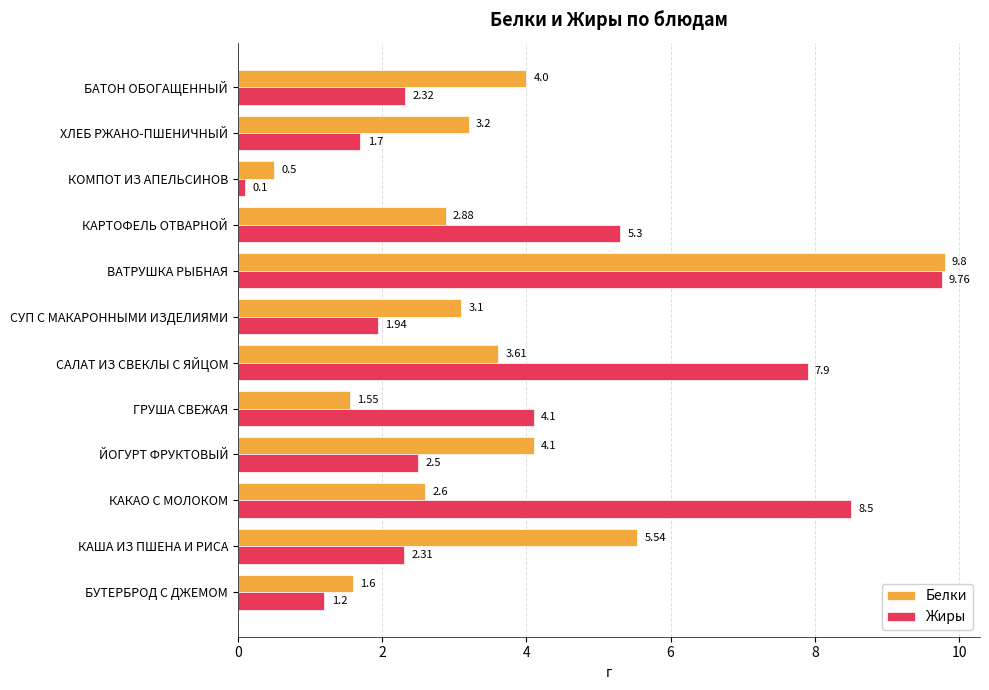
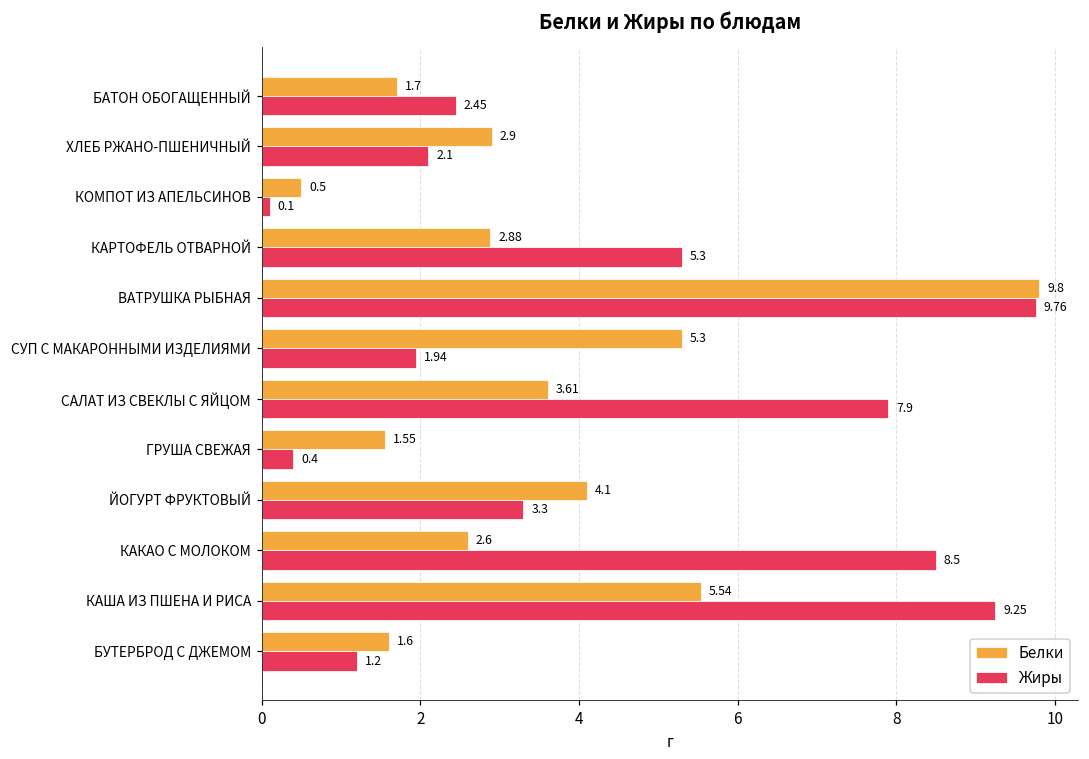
Белки, БАТОН ОБОГАЩЕННЫЙ: 4.0 -> 1.7
Жиры, БАТОН ОБОГАЩЕННЫЙ: 2.32 -> 2.45
Белки, ХЛЕБ РЖАНО-ПШЕНИЧНЫЙ: 3.2 -> 2.9
Жиры, ХЛЕБ РЖАНО-ПШЕНИЧНЫЙ: 1.7 -> 2.1
Белки, СУП С МАКАРОННЫМИ ИЗДЕЛИЯМИ: 3.1 -> 5.3
Жиры, ГРУША СВЕЖАЯ: 4.1 -> 0.4
Жиры, ЙОГУРТ ФРУКТОВЫЙ: 2.5 -> 3.3
Жиры, КАША ИЗ ПШЕНА И РИСА: 2.31 -> 9.25
